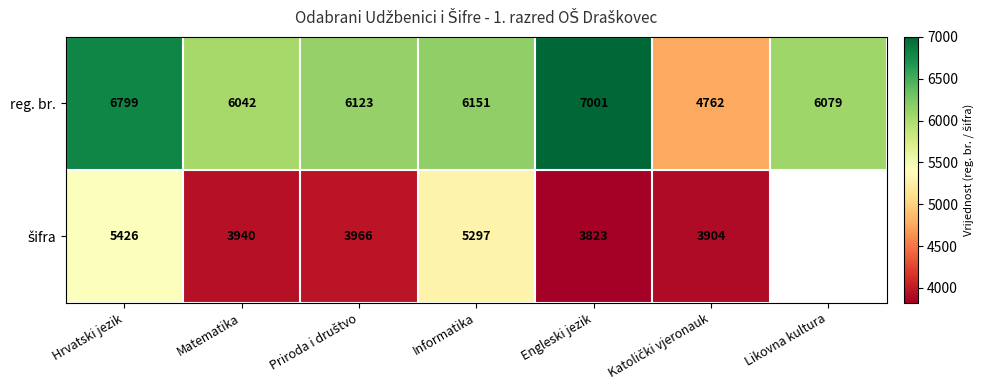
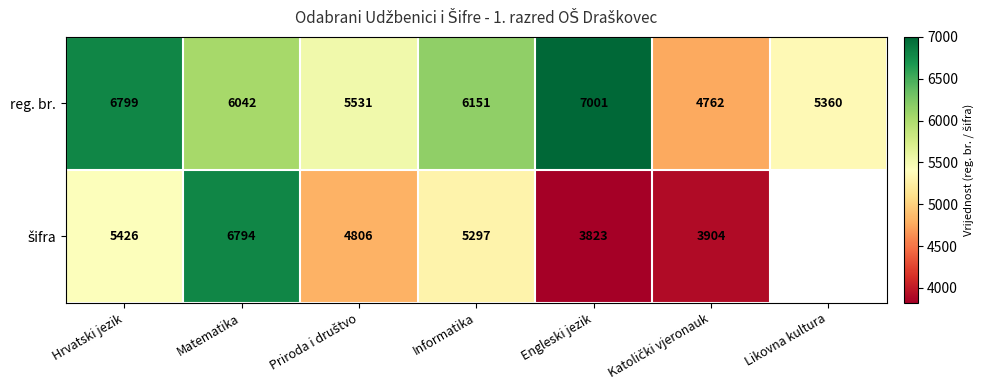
reg. br., Priroda i društvo: 6123 -> 5531
reg. br., Likovna kultura: 6079 -> 5360
šifra, Matematika: 3940 -> 6794
šifra, Priroda i društvo: 3966 -> 4806
